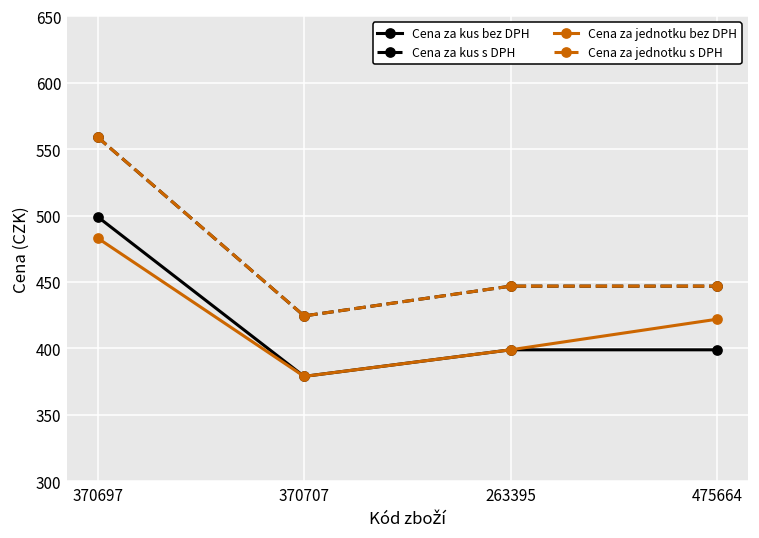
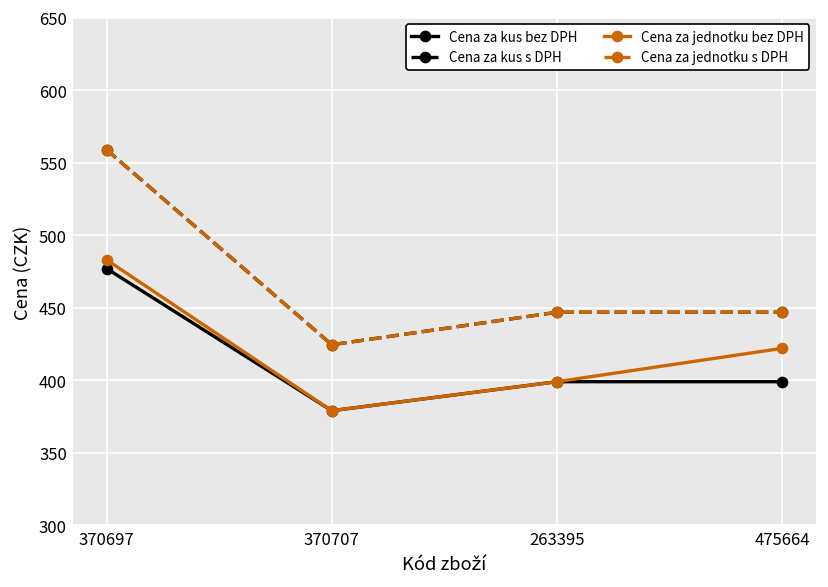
Cena za kus bez DPH, 370697: 499 -> 477
